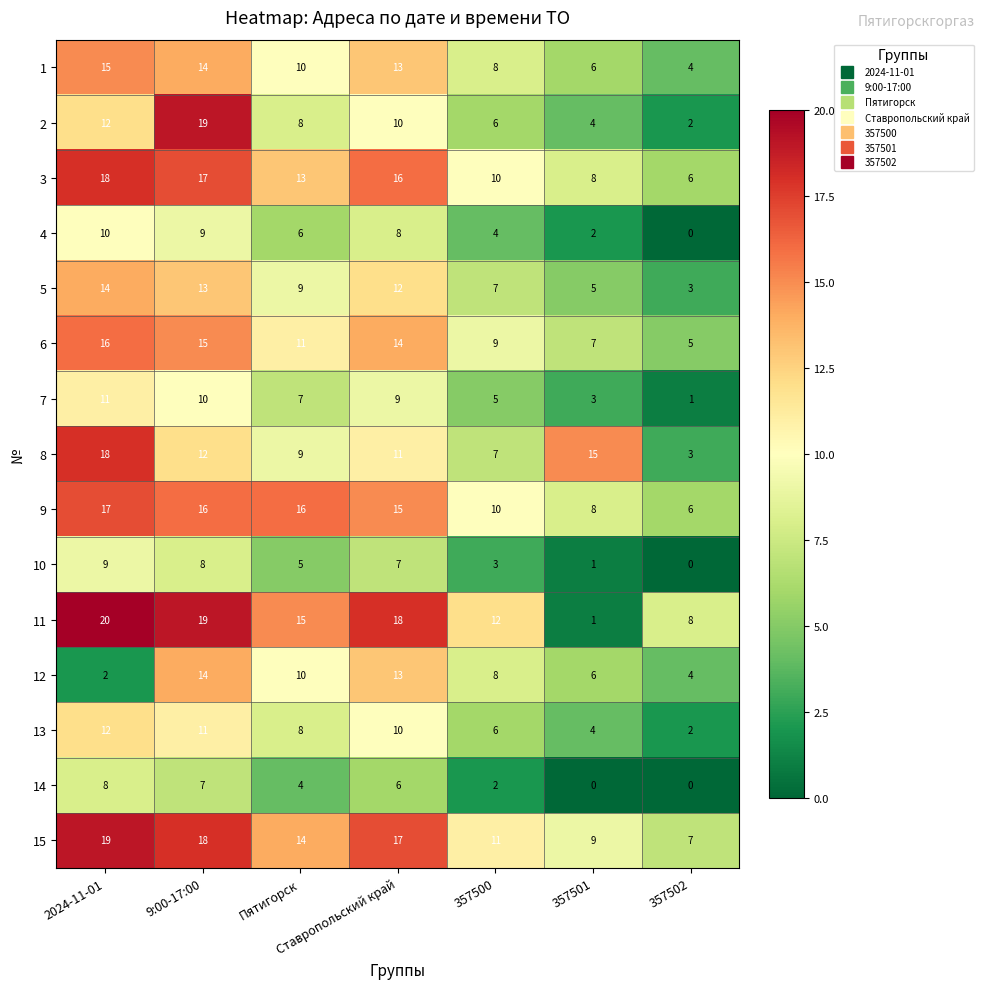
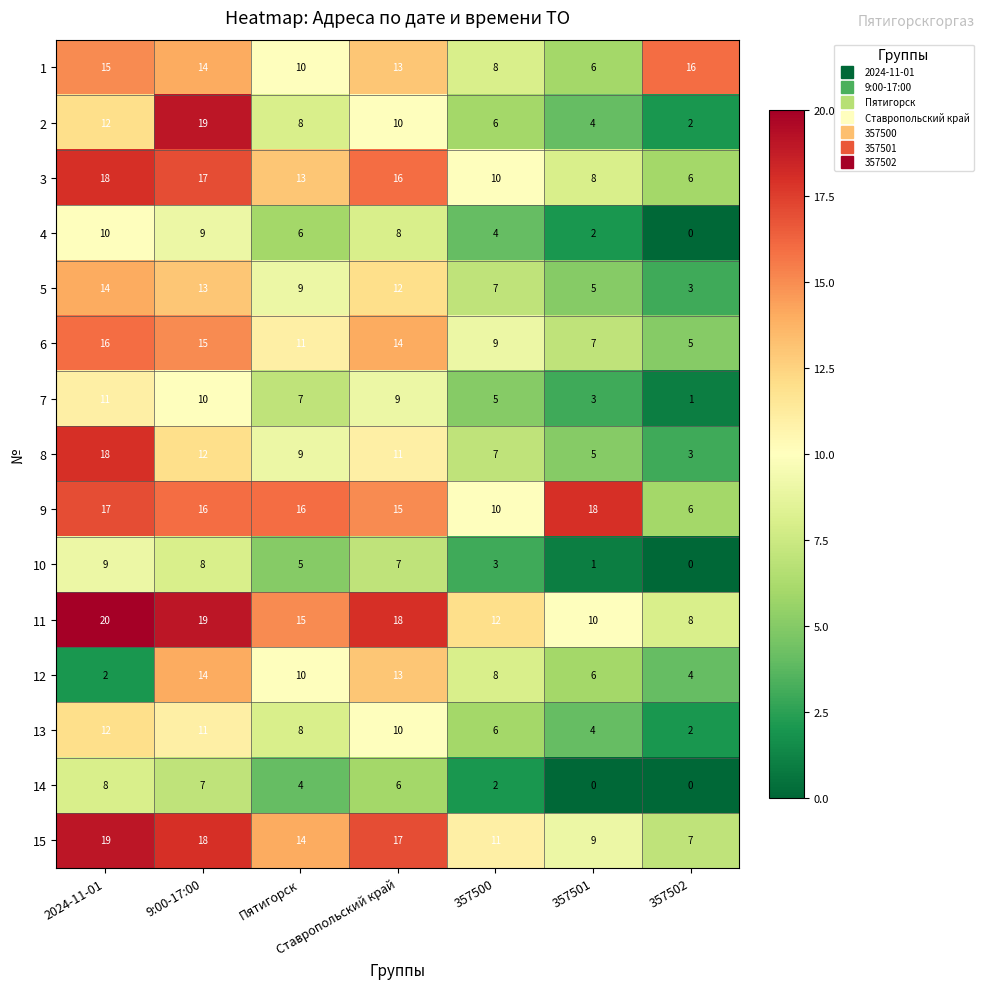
1, 357502: 4 -> 16
8, 357501: 15 -> 5
9, 357501: 8 -> 18
11, 357501: 1 -> 10
